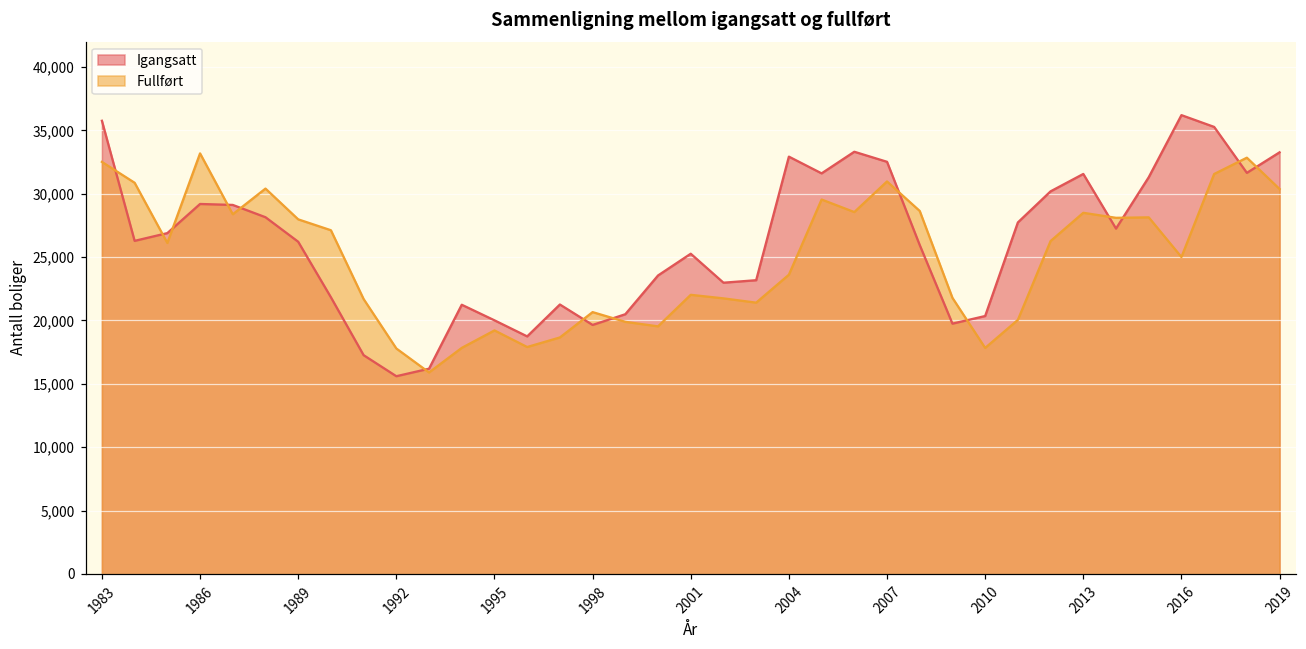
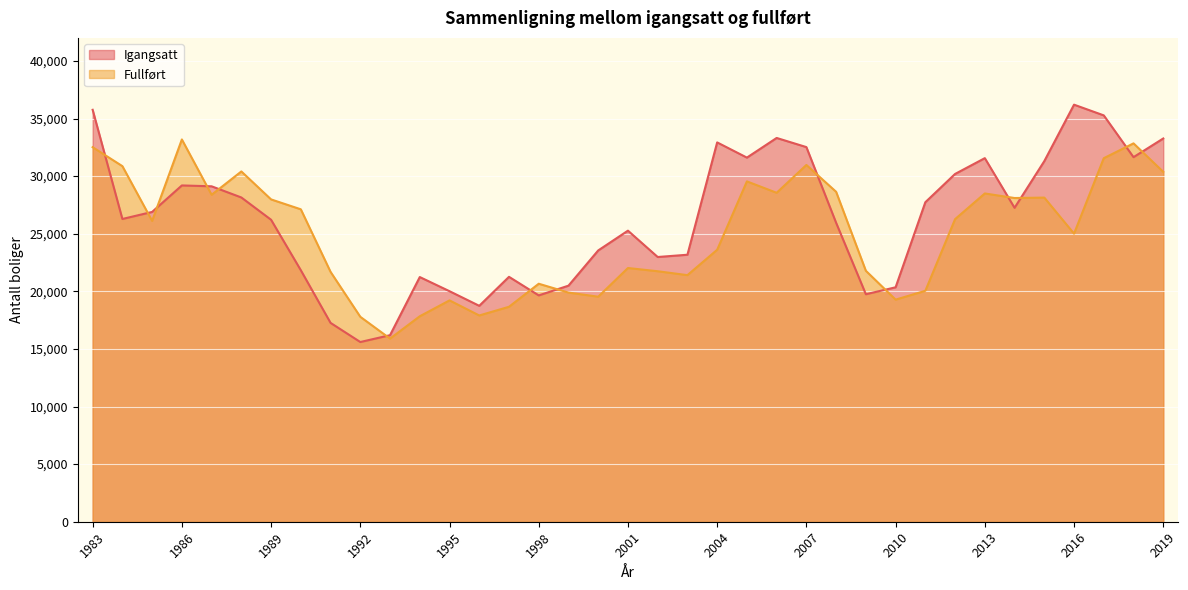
Fullført, 2010: 17,800 -> 19,300
